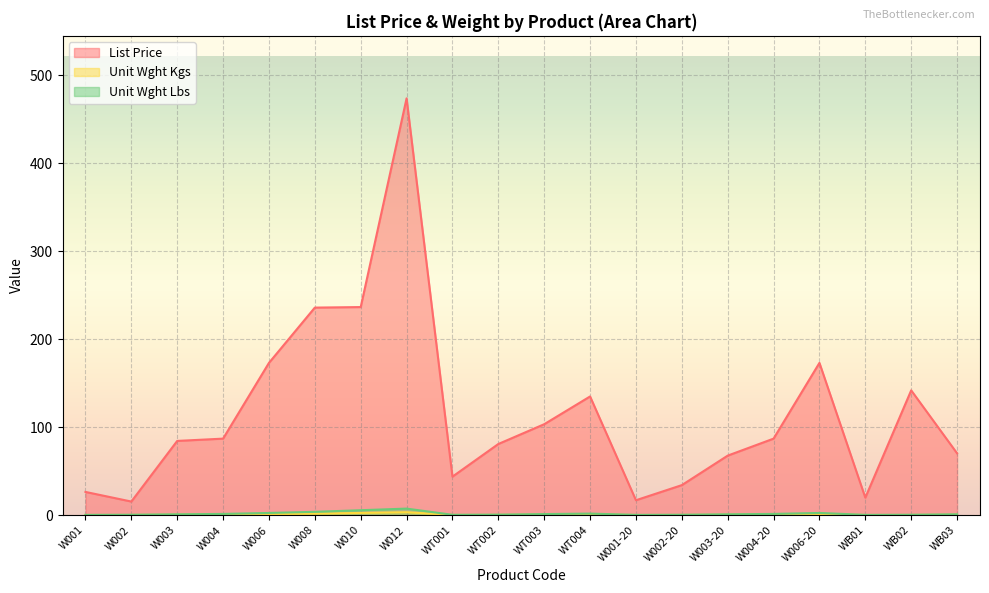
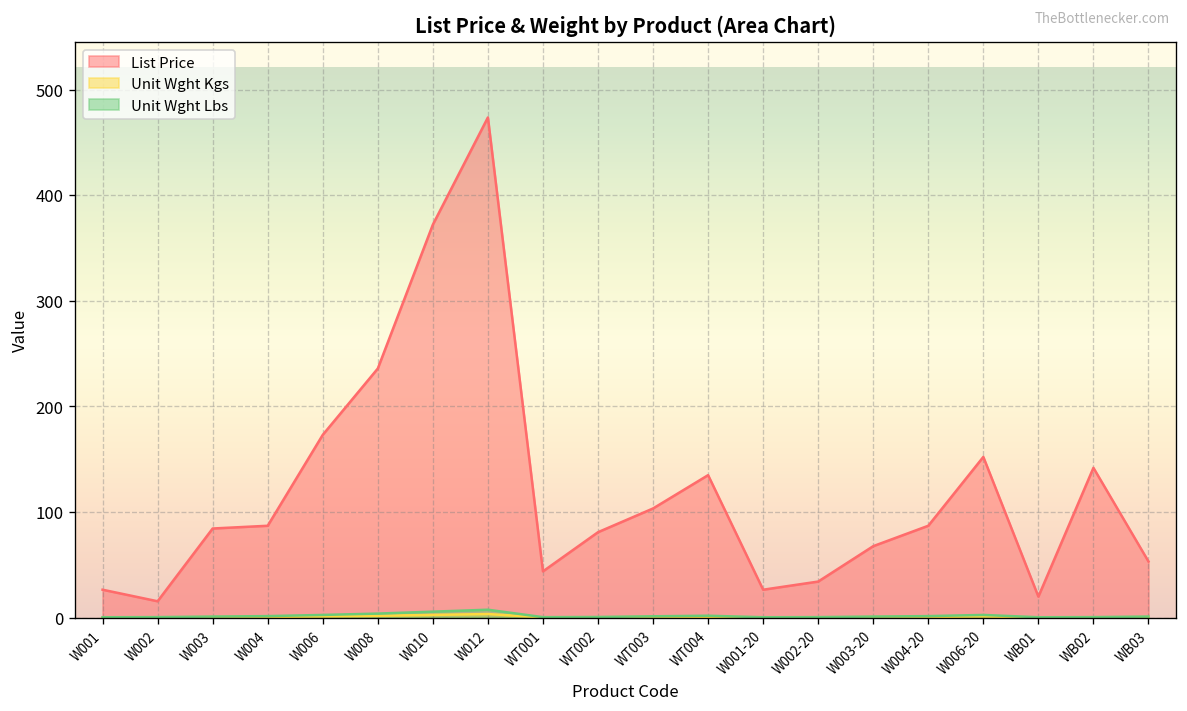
List Price, W010: 240 -> 370
List Price, W001-20: 20 -> 30
List Price, W006-20: 170 -> 150
List Price, WB03: 70 -> 50
